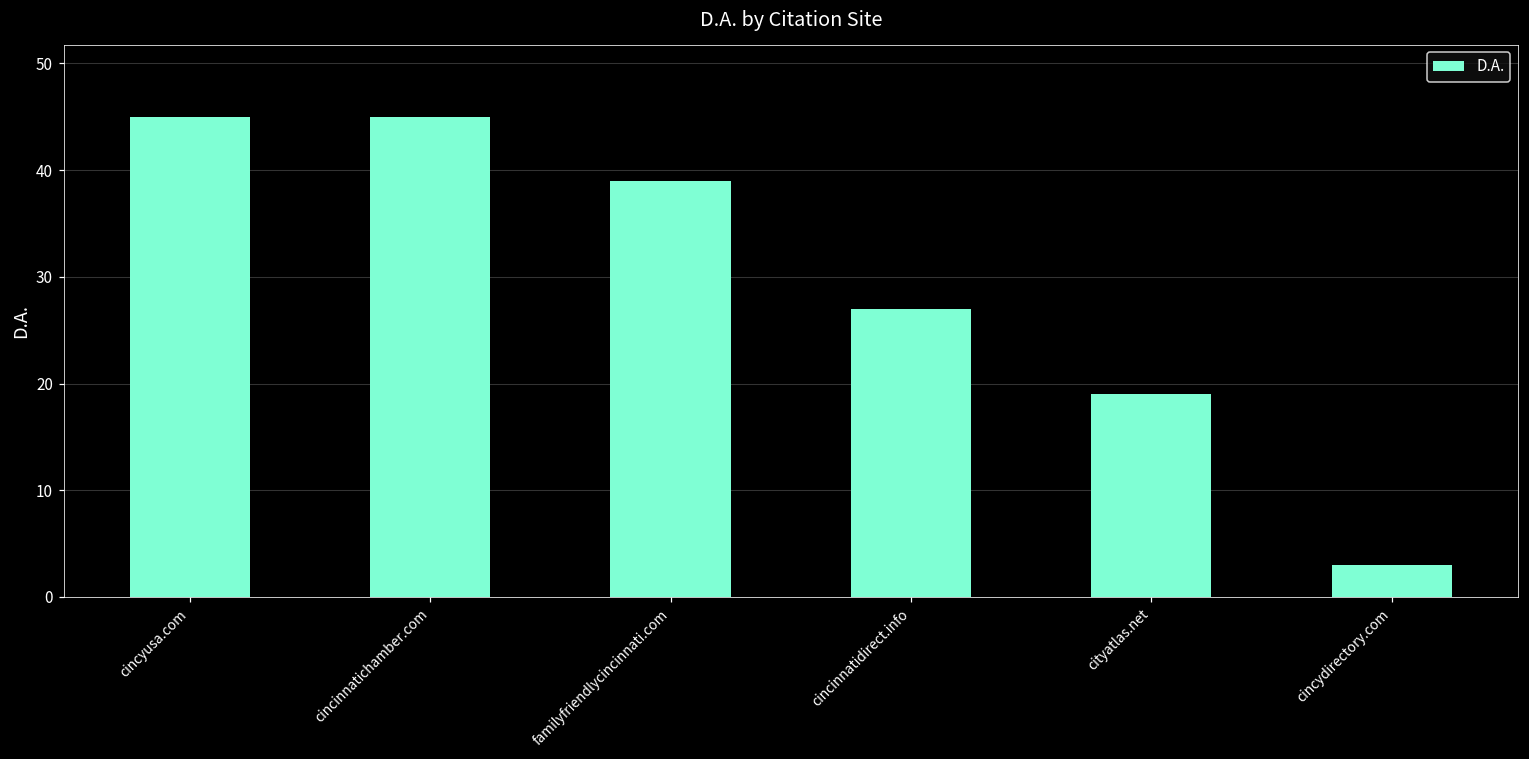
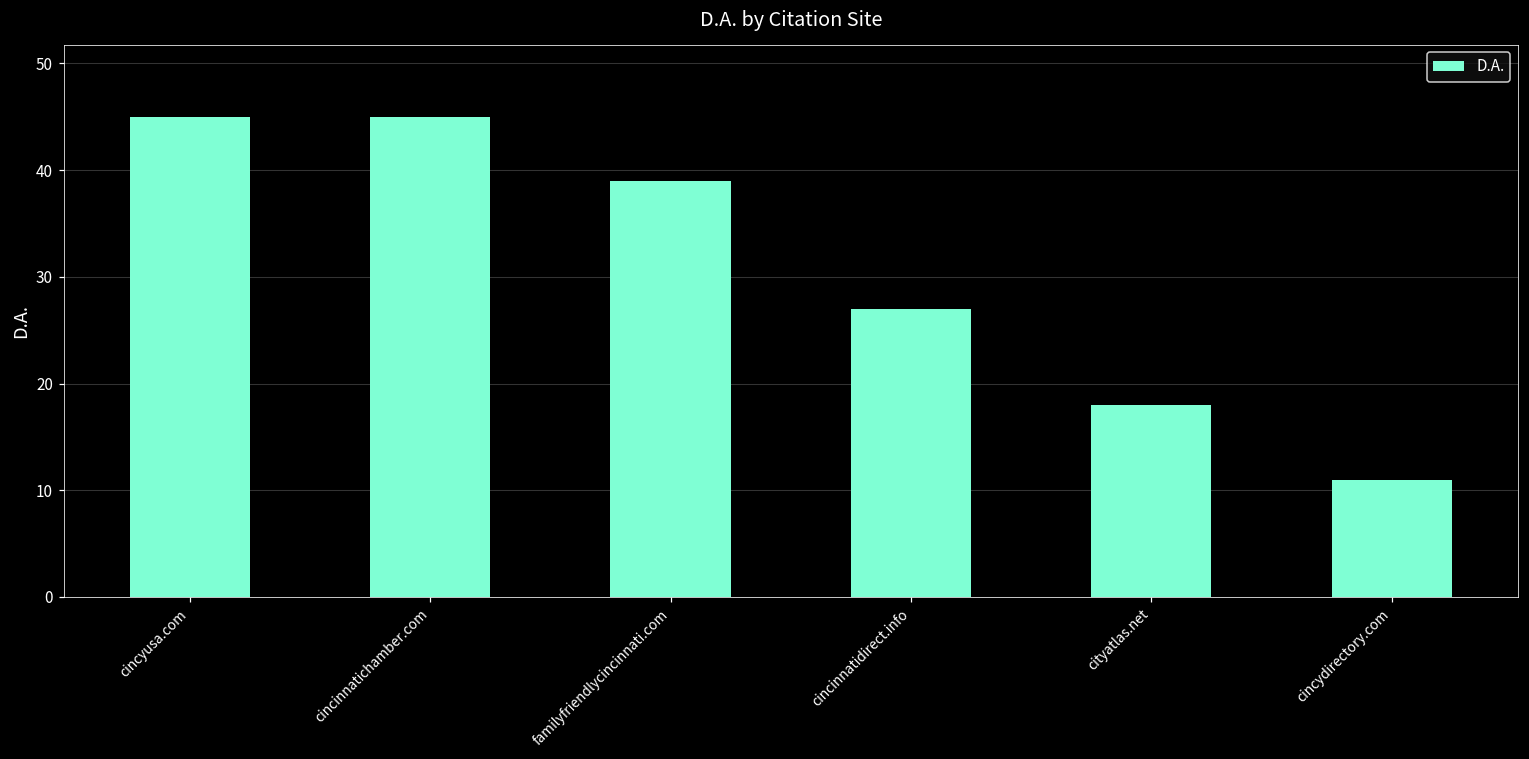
cityatlas.net: 19 -> 18
cincydirectory.com: 3 -> 11
